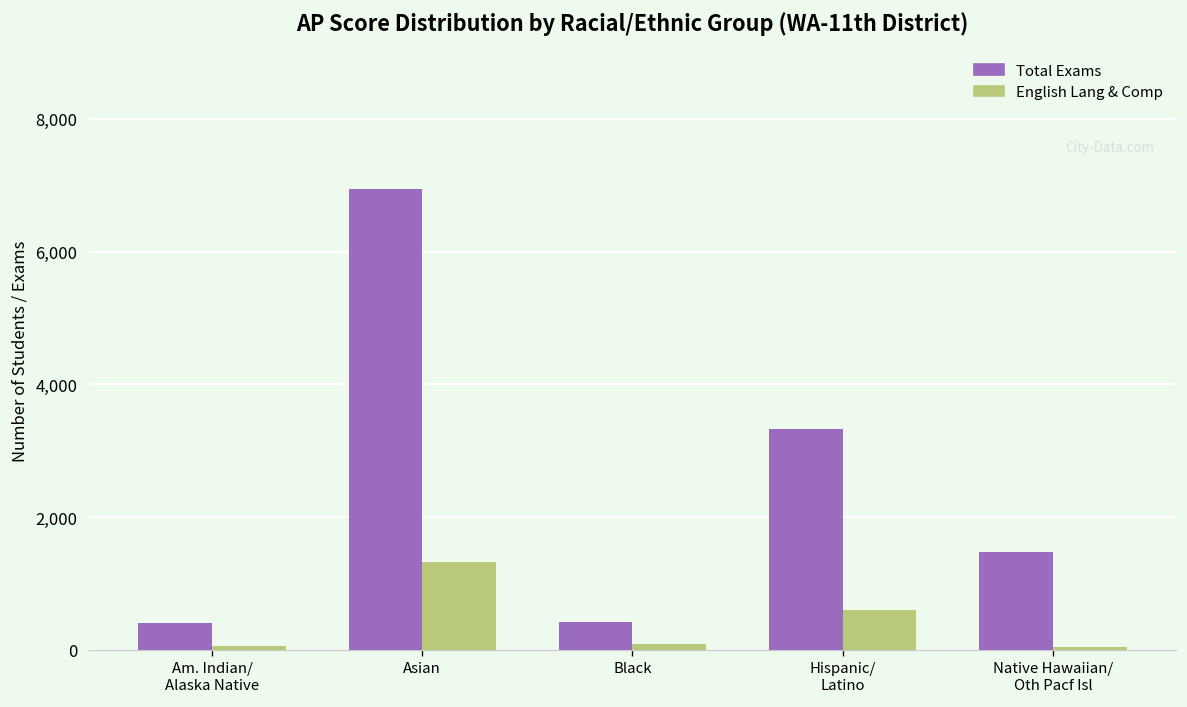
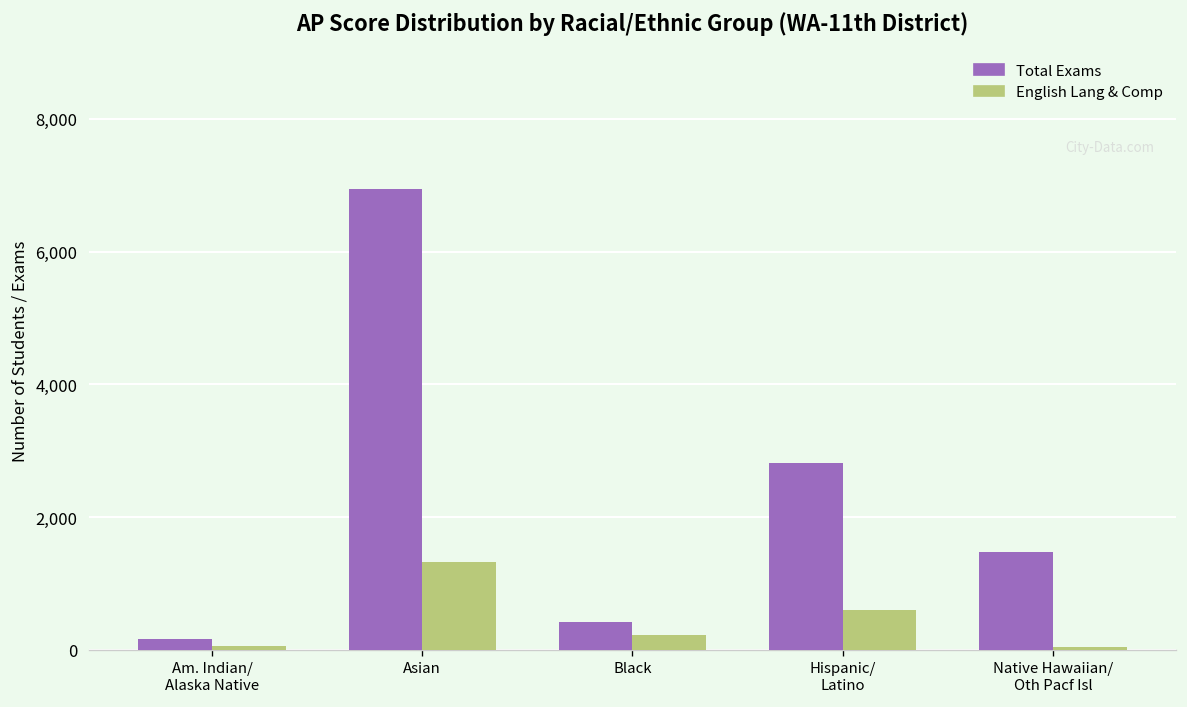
Total Exams, Am. Indian/ Alaska Native: 400 -> 200
English Lang & Comp, Black: 100 -> 200
Total Exams, Hispanic/ Latino: 3,300 -> 2,800
